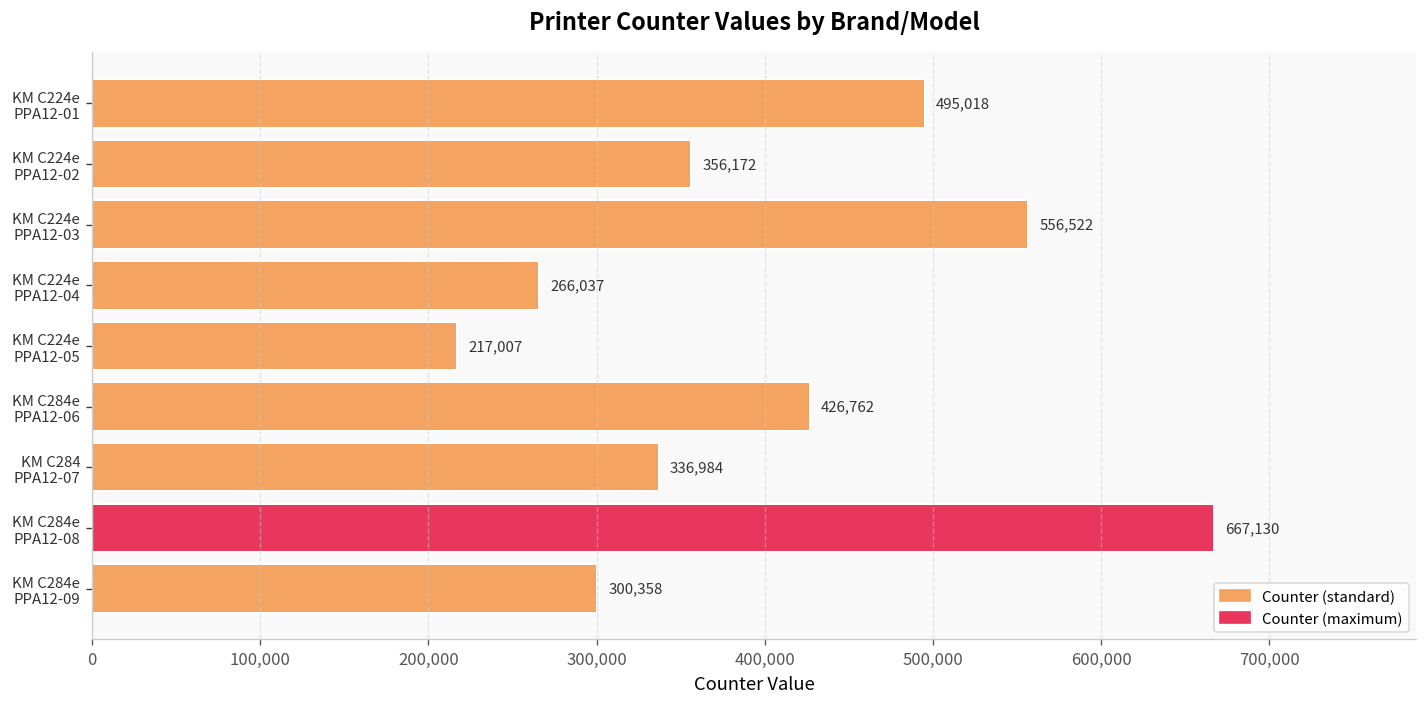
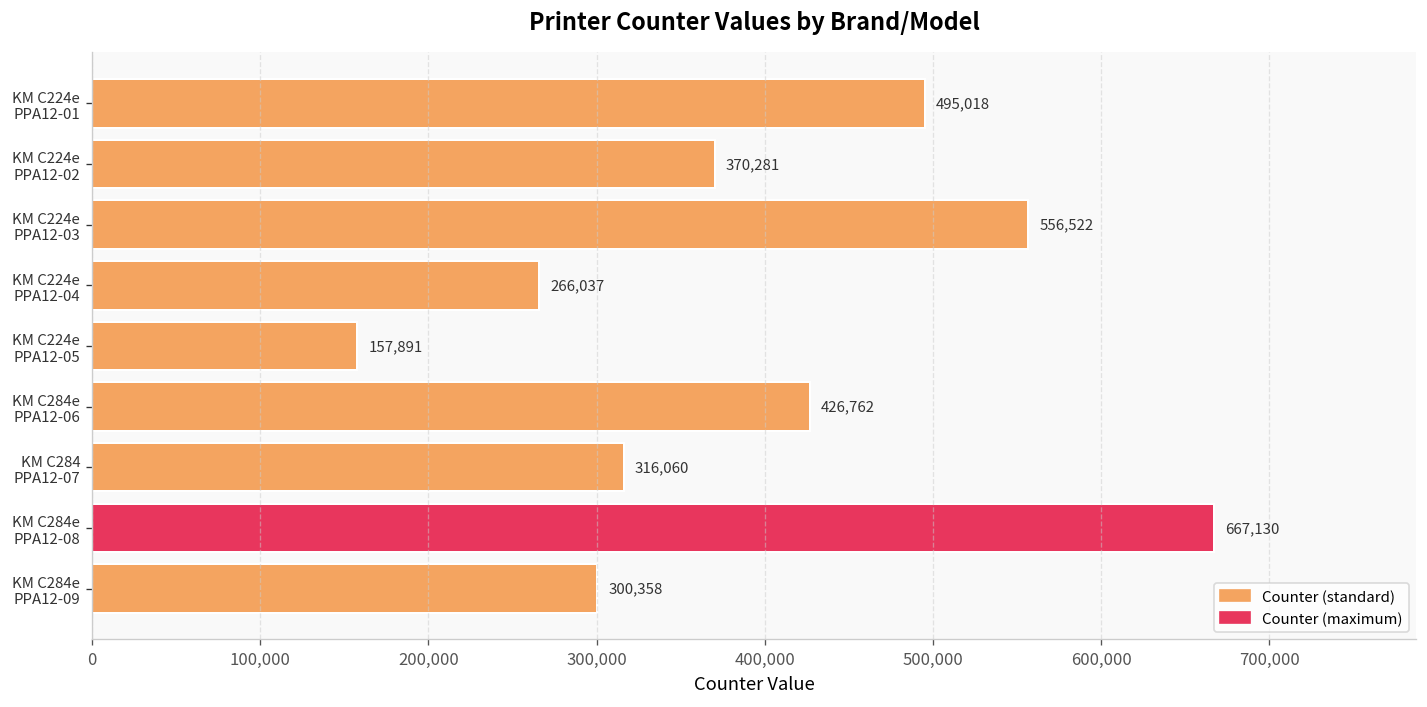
KM C224e PPA12-02: 356,172 -> 370,281
KM C224e PPA12-05: 217,007 -> 157,891
KM C284 PPA12-07: 336,984 -> 316,060
